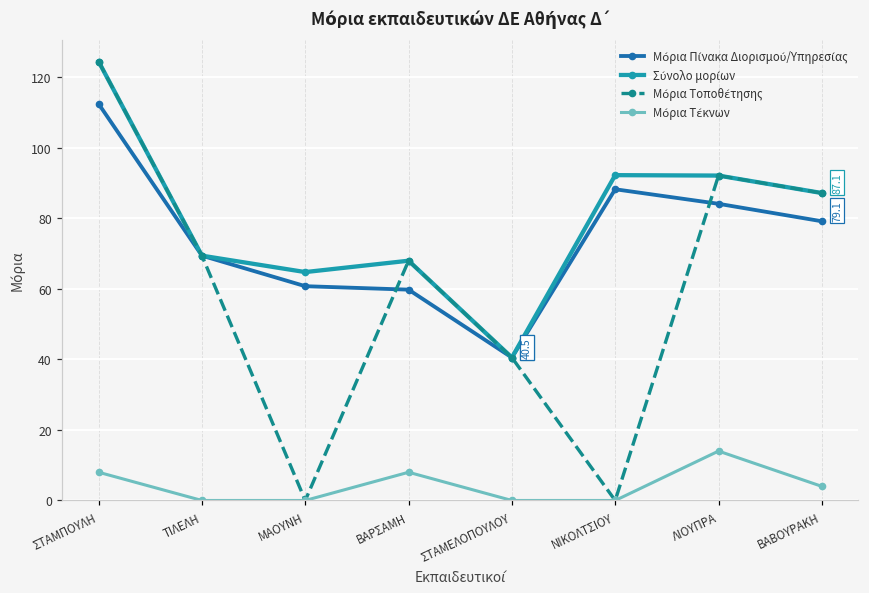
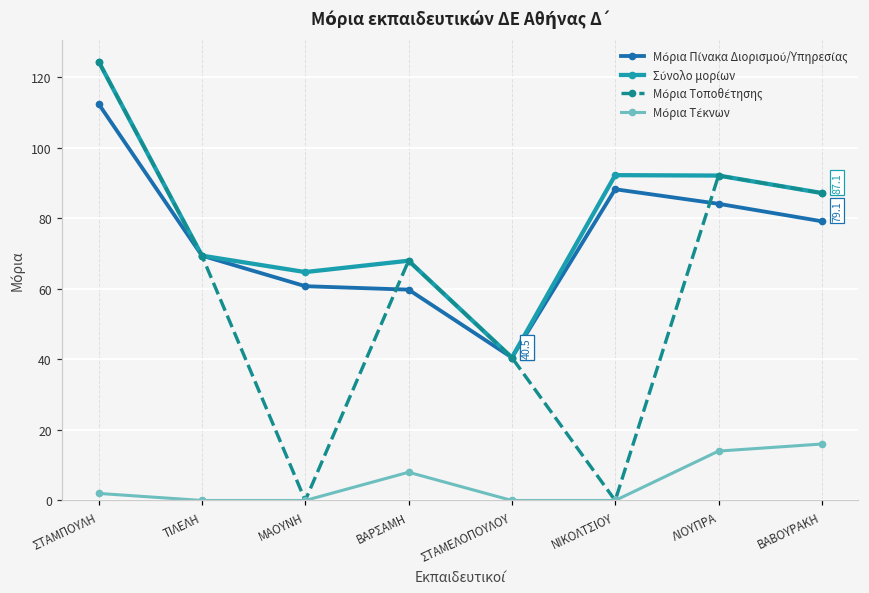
Μόρια Τέκνων, ΣΤΑΜΠΟΥΛΗ: 8 -> 2
Μόρια Τέκνων, ΒΑΒΟΥΡΑΚΗ: 4 -> 16
